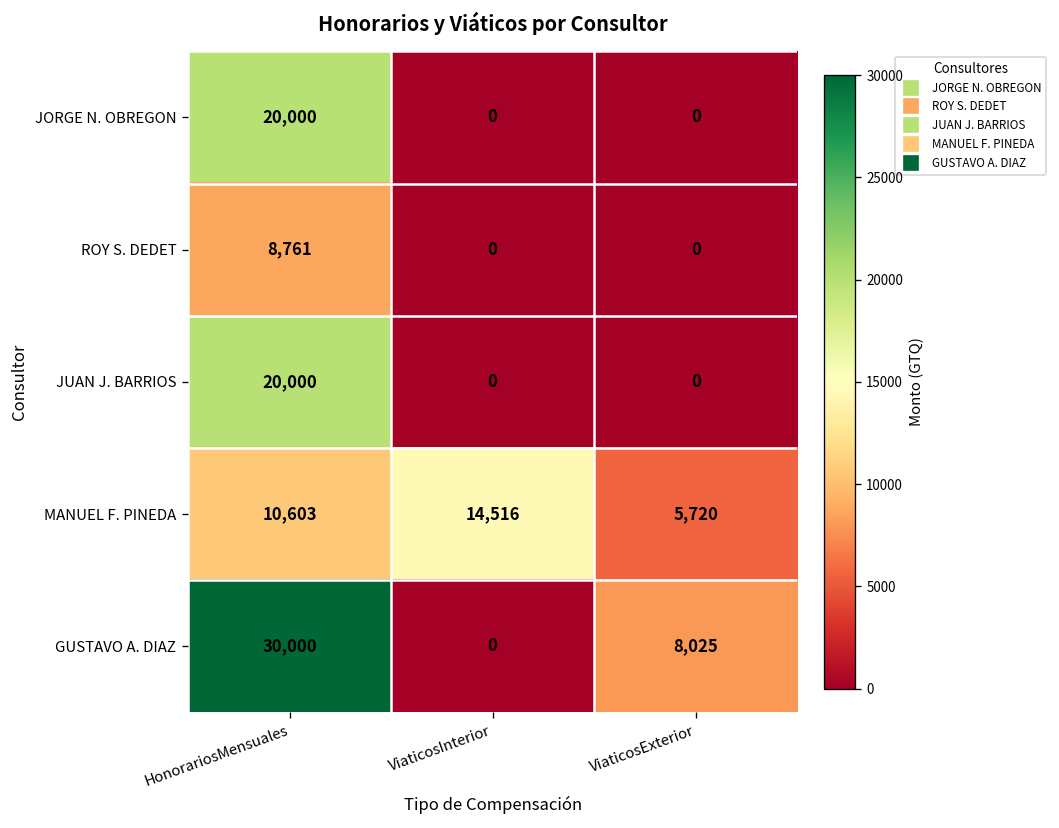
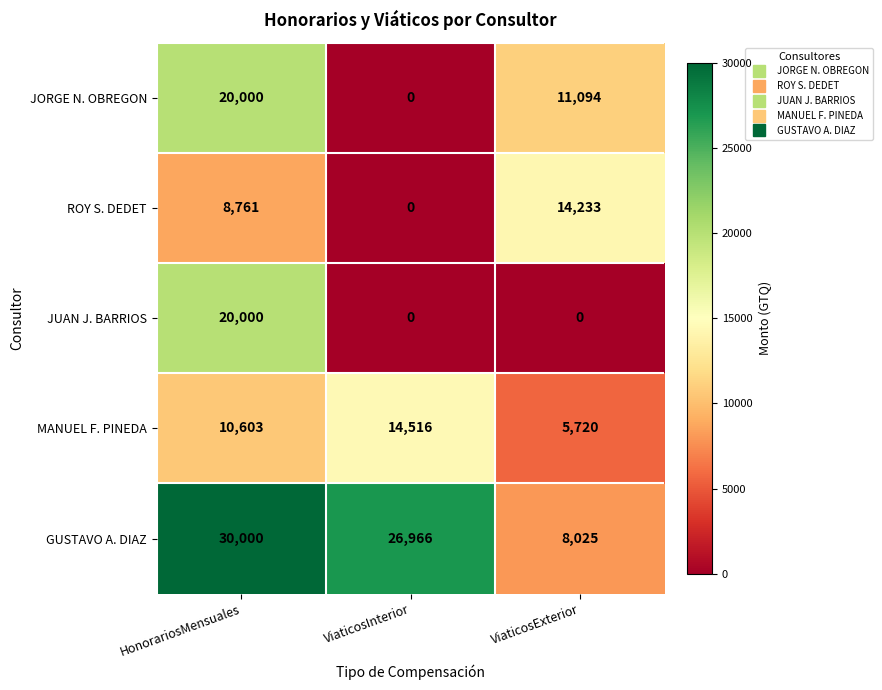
JORGE N. OBREGON, ViaticosExterior: 0 -> 11,094
ROY S. DEDET, ViaticosExterior: 0 -> 14,233
GUSTAVO A. DIAZ, ViaticosInterior: 0 -> 26,966
